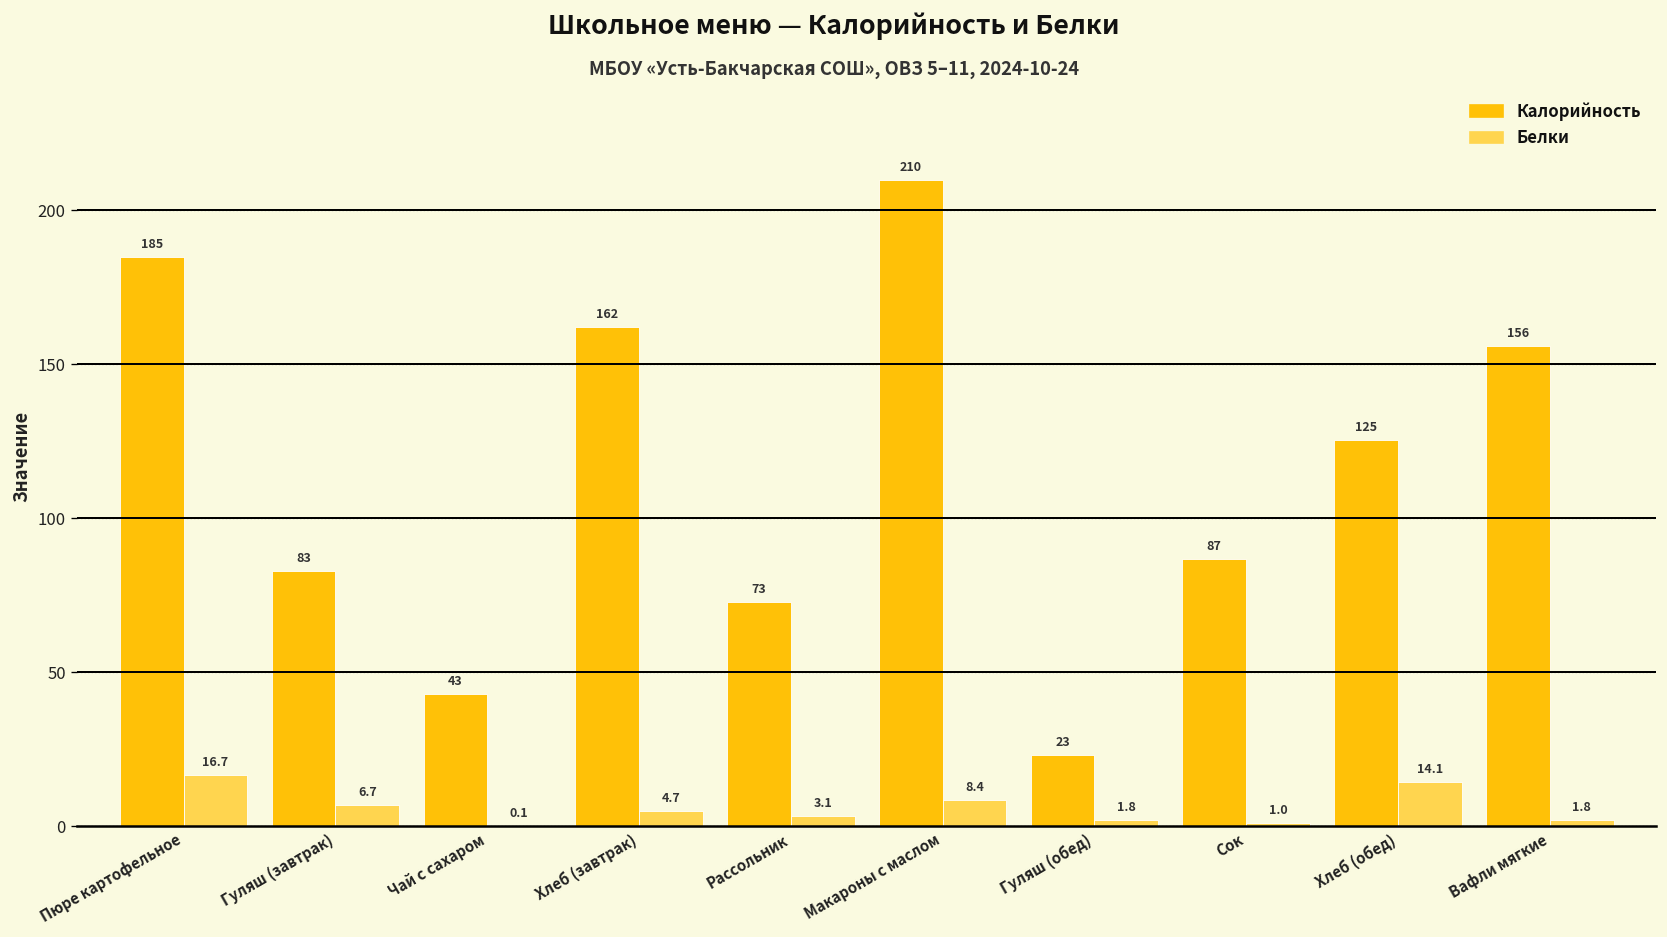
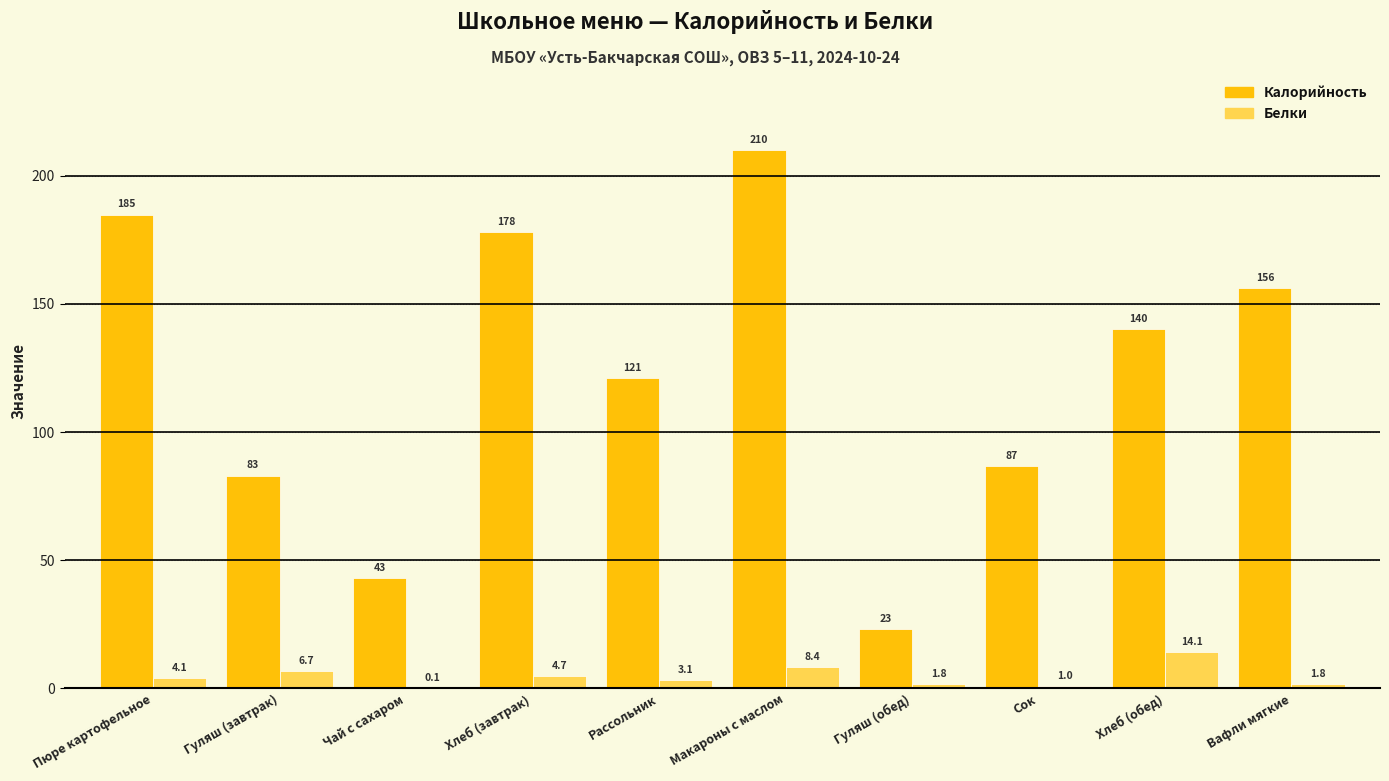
Белки, Пюре картофельное: 16.7 -> 4.1
Калорийность, Хлеб (завтрак): 162 -> 178
Калорийность, Рассольник: 73 -> 121
Калорийность, Хлеб (обед): 125 -> 140
